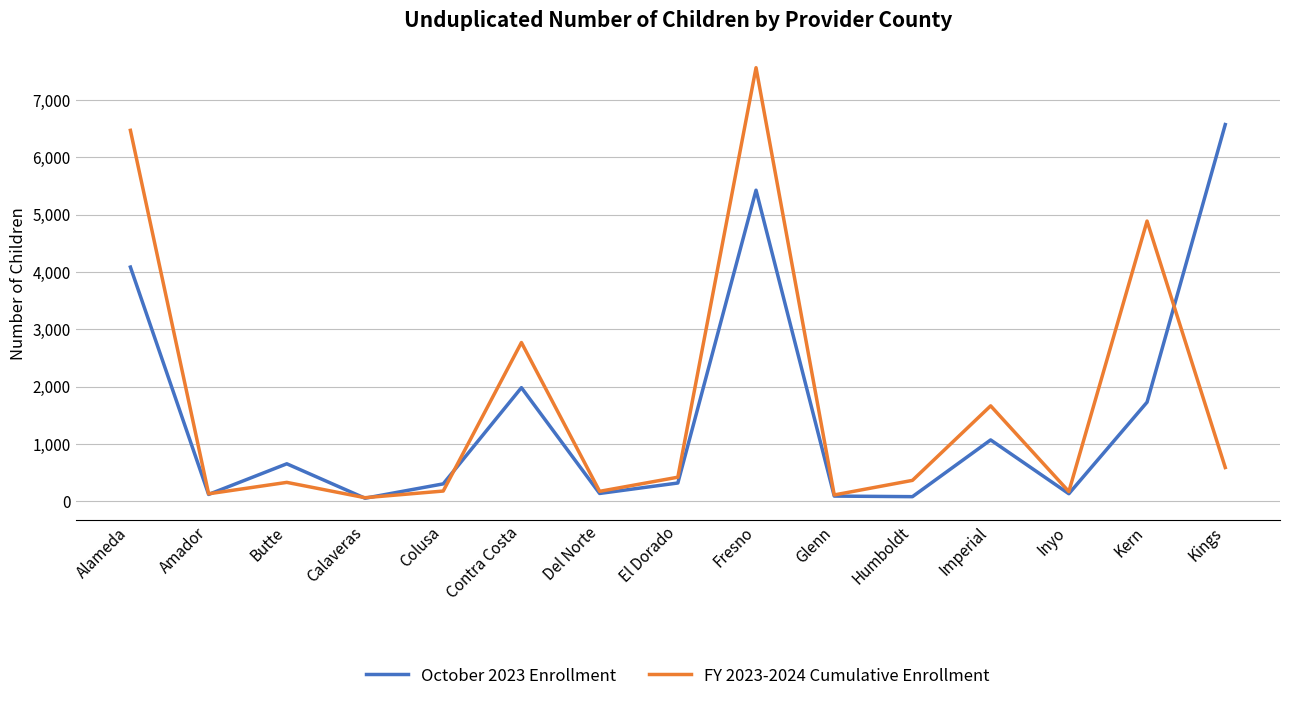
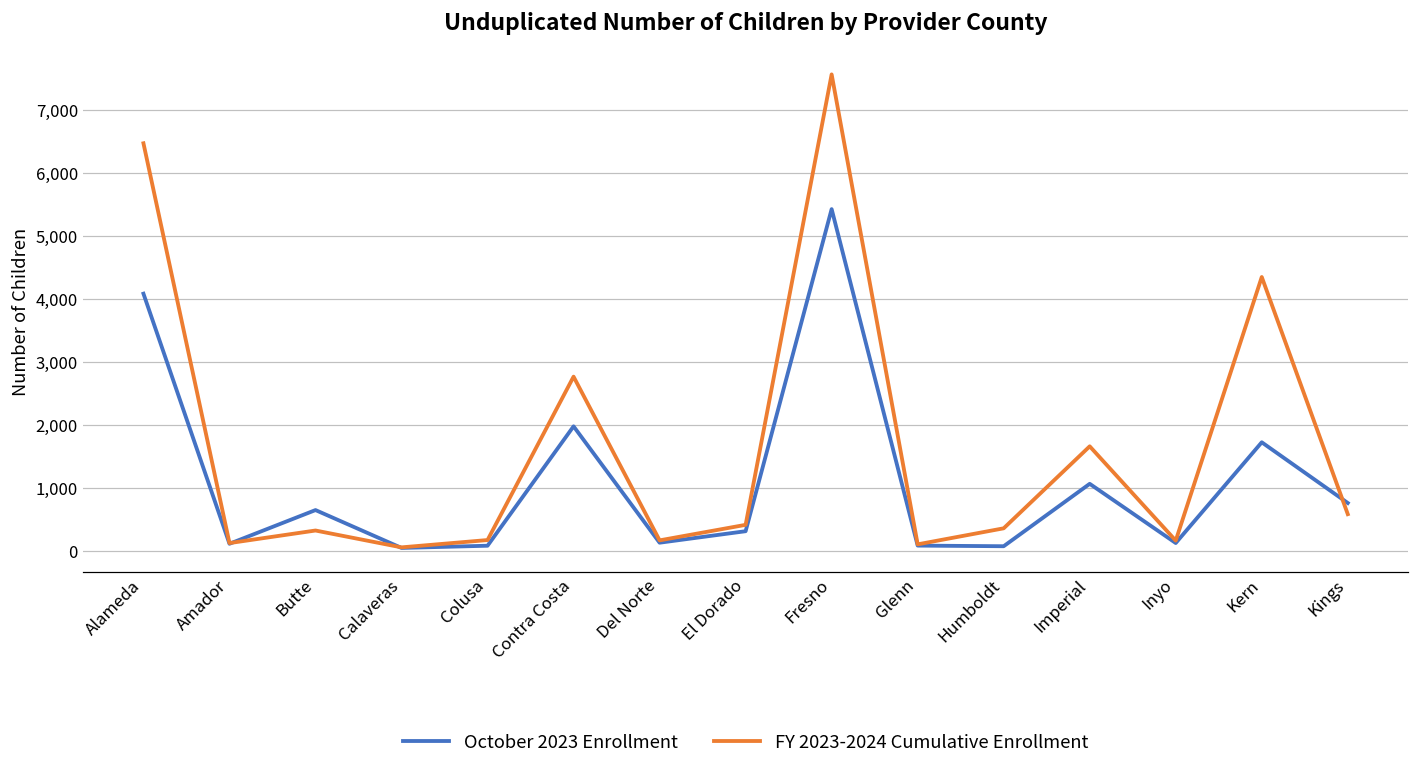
October 2023 Enrollment, Colusa: 300 -> 100
FY 2023-2024 Cumulative Enrollment, Kern: 4,900 -> 4,300
October 2023 Enrollment, Kings: 6,600 -> 800
